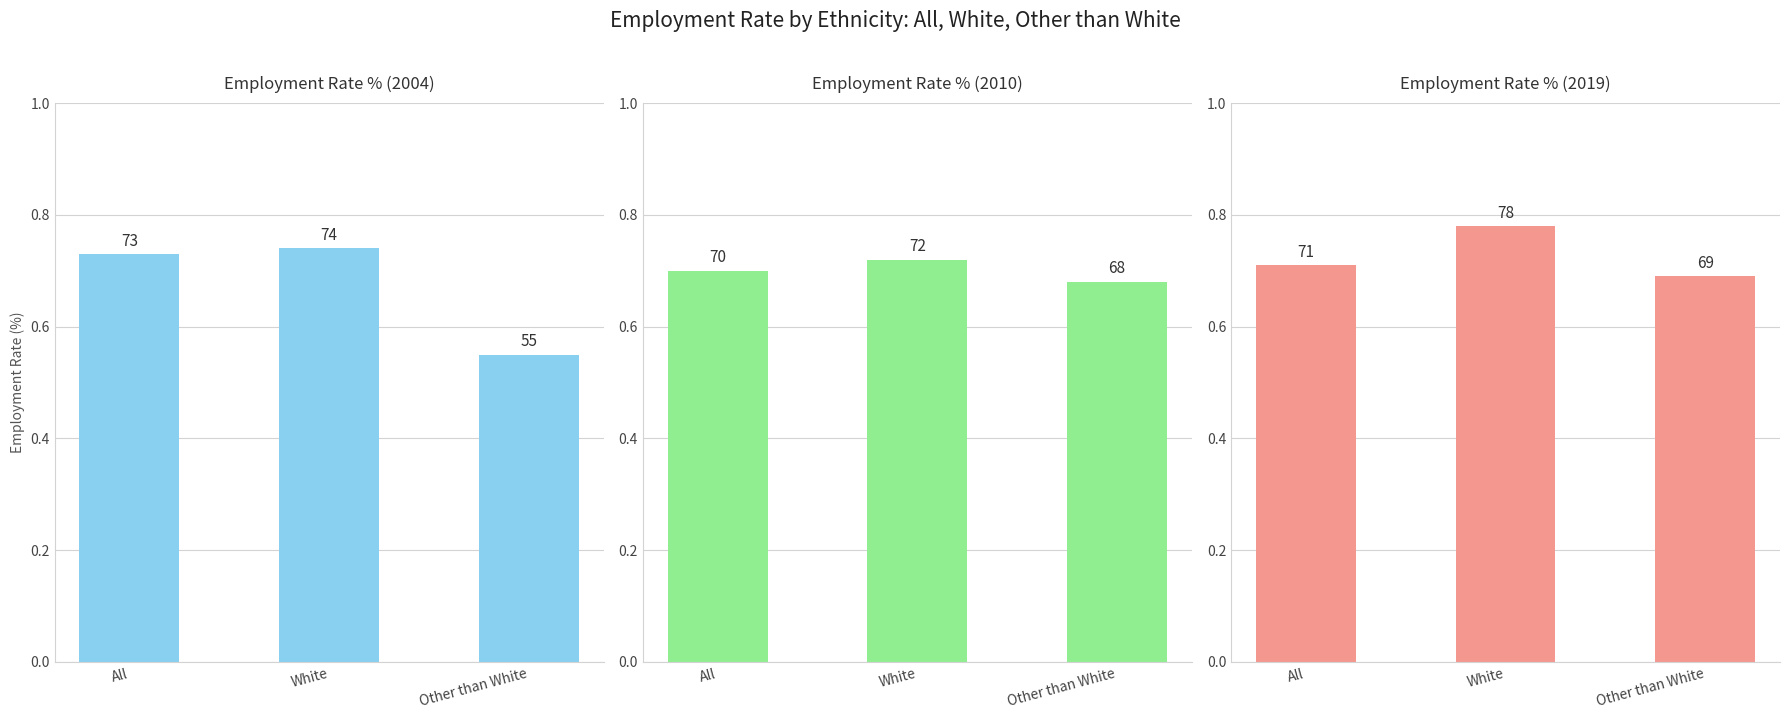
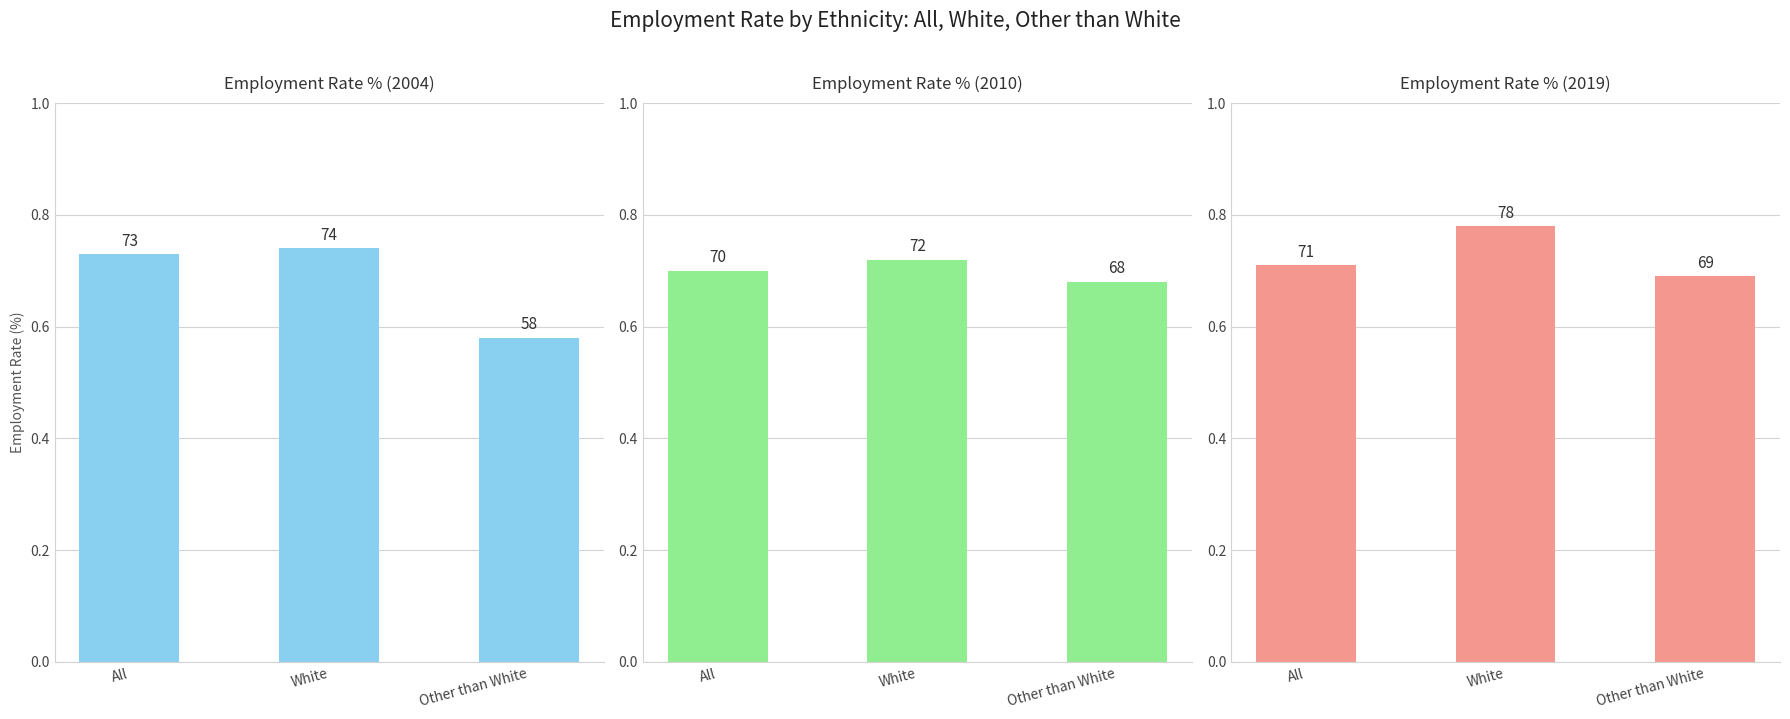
Employment Rate % (2004), Other than White: 55 -> 58
